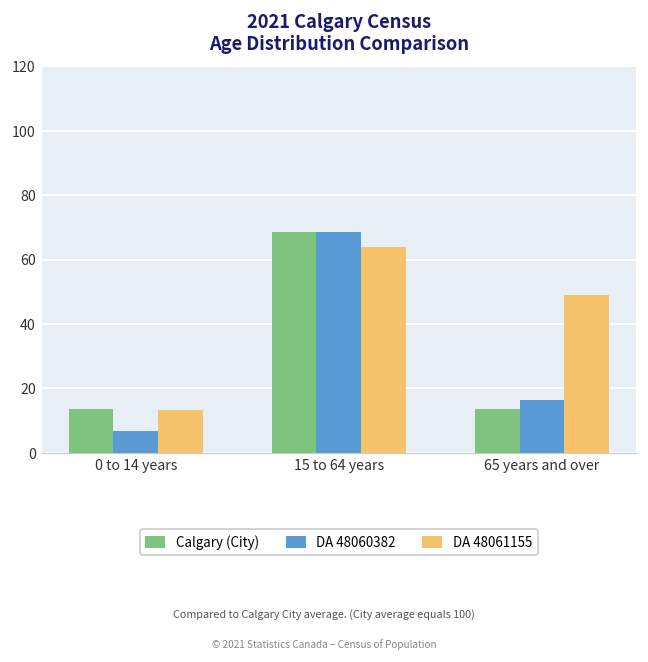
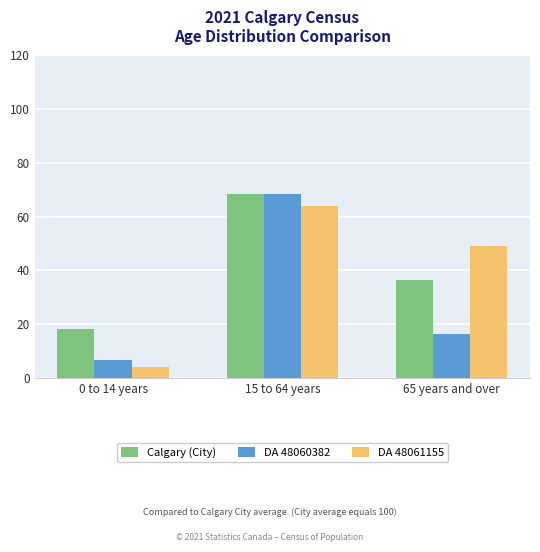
Calgary (City), 0 to 14 years: 14 -> 18
DA 48061155, 0 to 14 years: 13 -> 4
Calgary (City), 65 years and over: 14 -> 36
